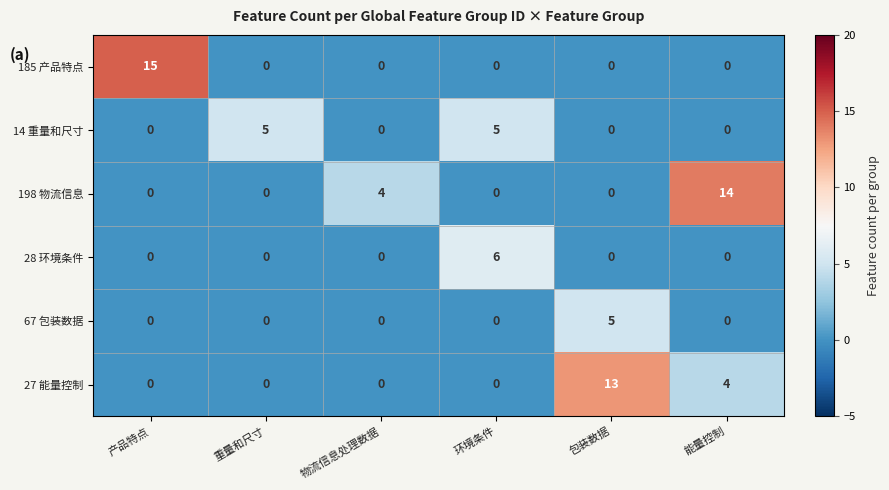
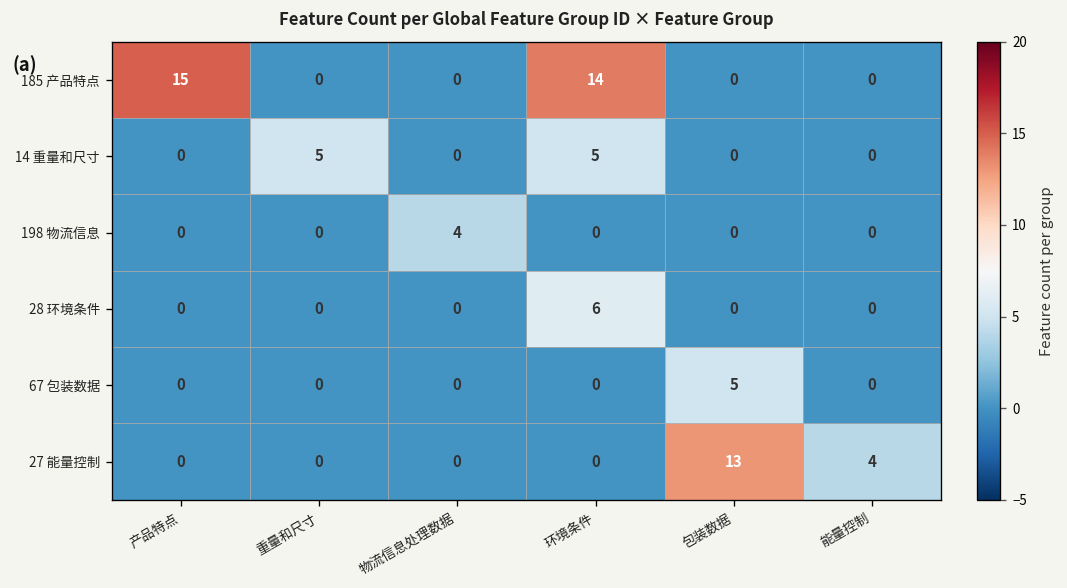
185 产品特点, 环境条件: 0 -> 14
198 物流信息, 能量控制: 14 -> 0
